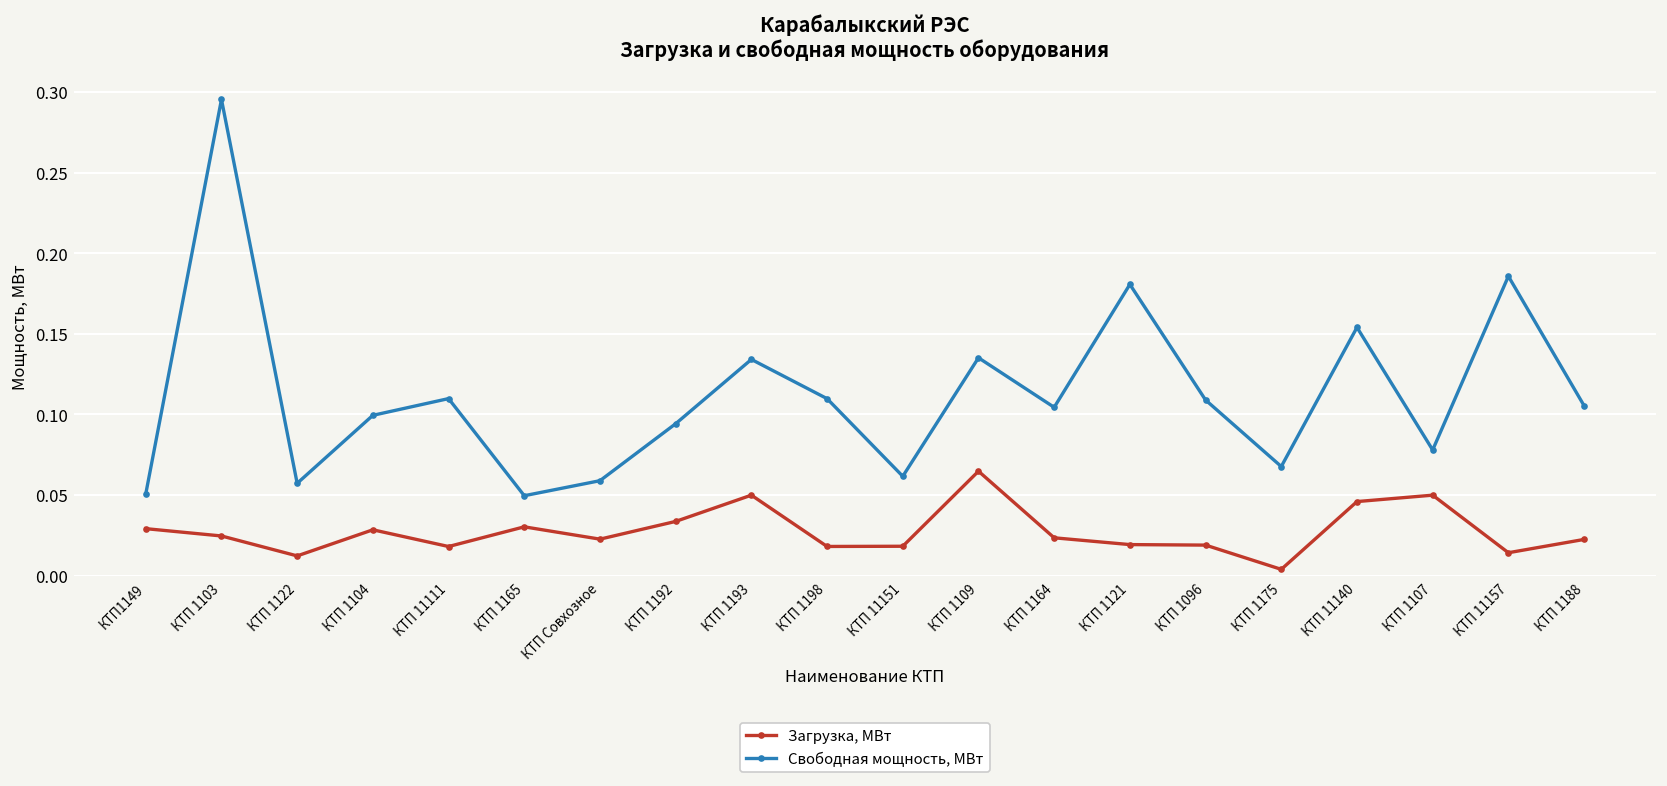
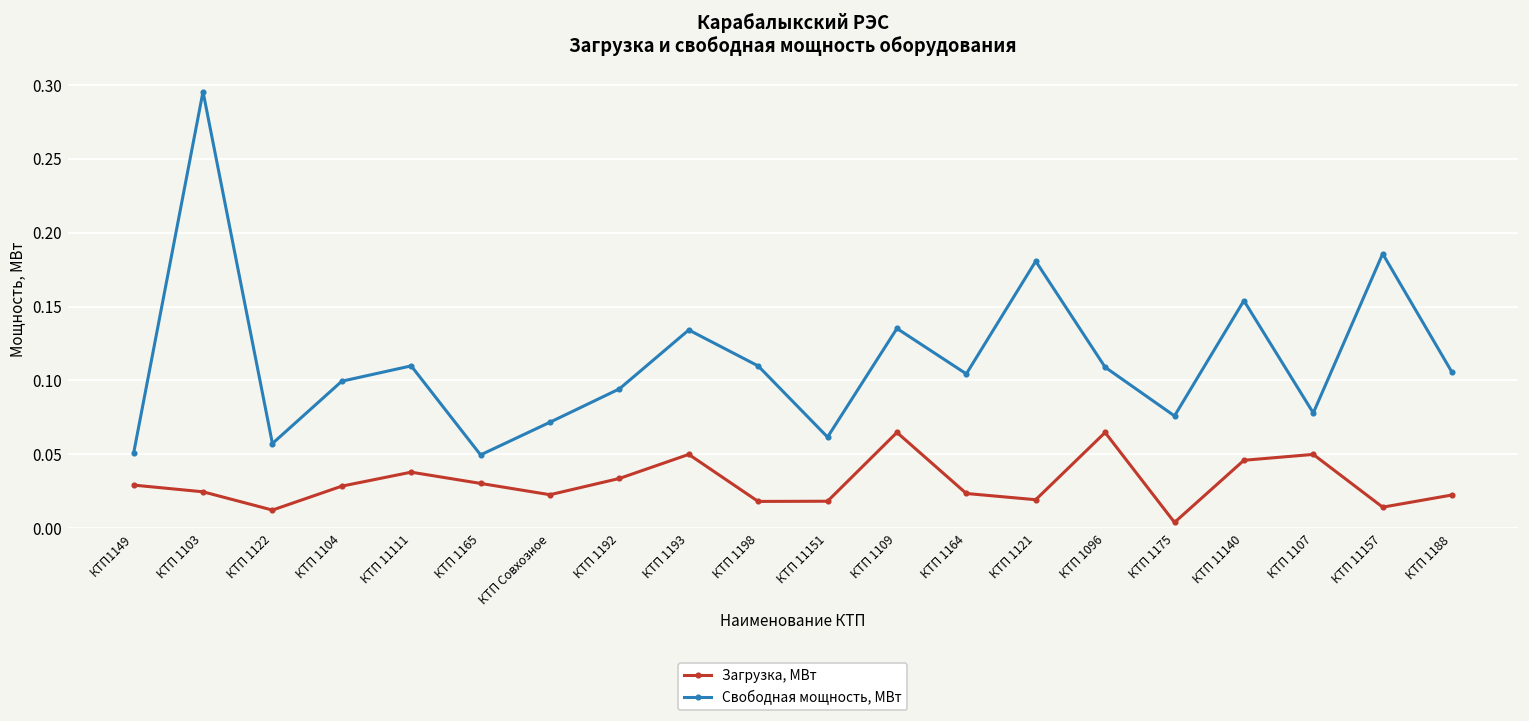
Загрузка, МВт, КТП 11111: 0.018 -> 0.038
Свободная мощность, МВт, КТП Совхозное: 0.059 -> 0.072
Загрузка, МВт, КТП 1096: 0.019 -> 0.065
Свободная мощность, МВт, КТП 1175: 0.068 -> 0.076
